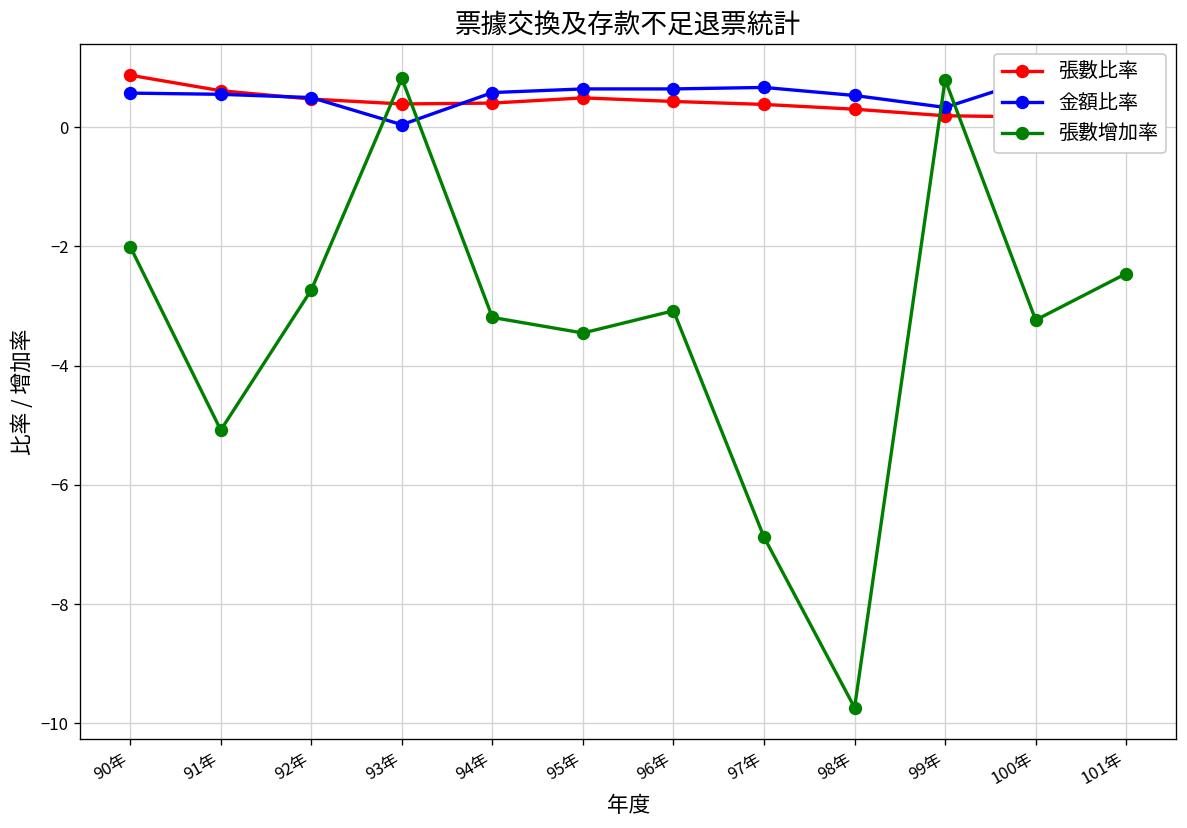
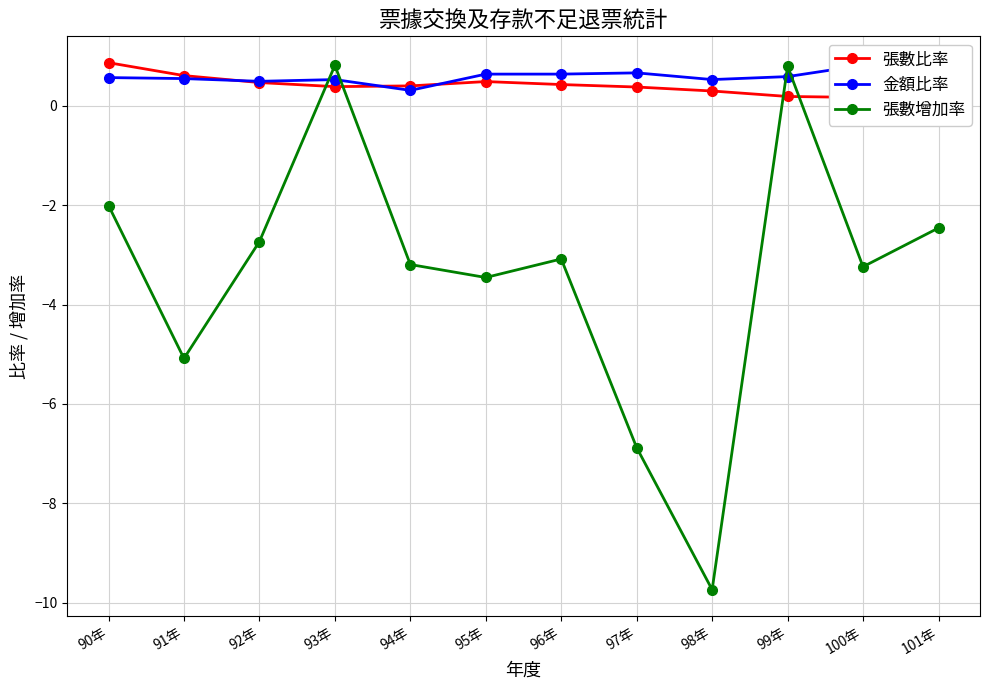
金額比率, 93年: 0.0 -> 0.5
金額比率, 94年: 0.6 -> 0.3
金額比率, 99年: 0.3 -> 0.6
